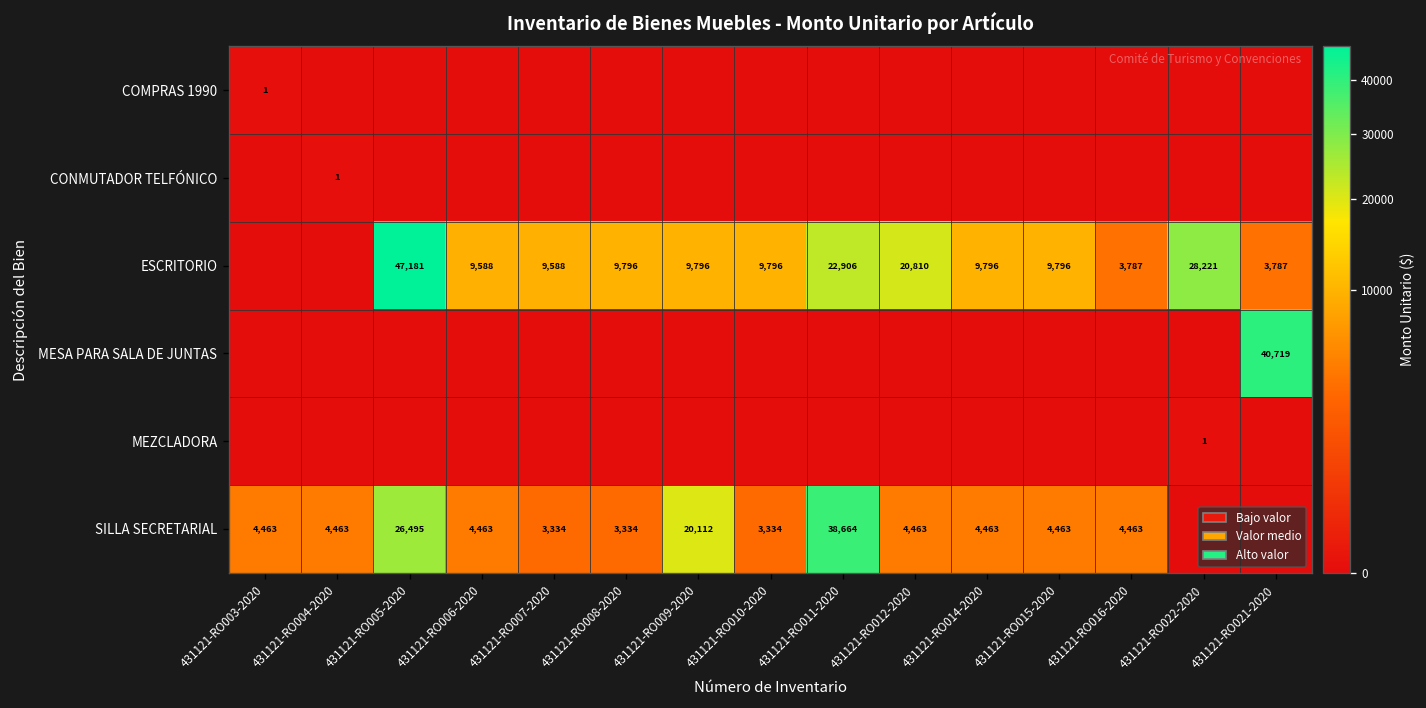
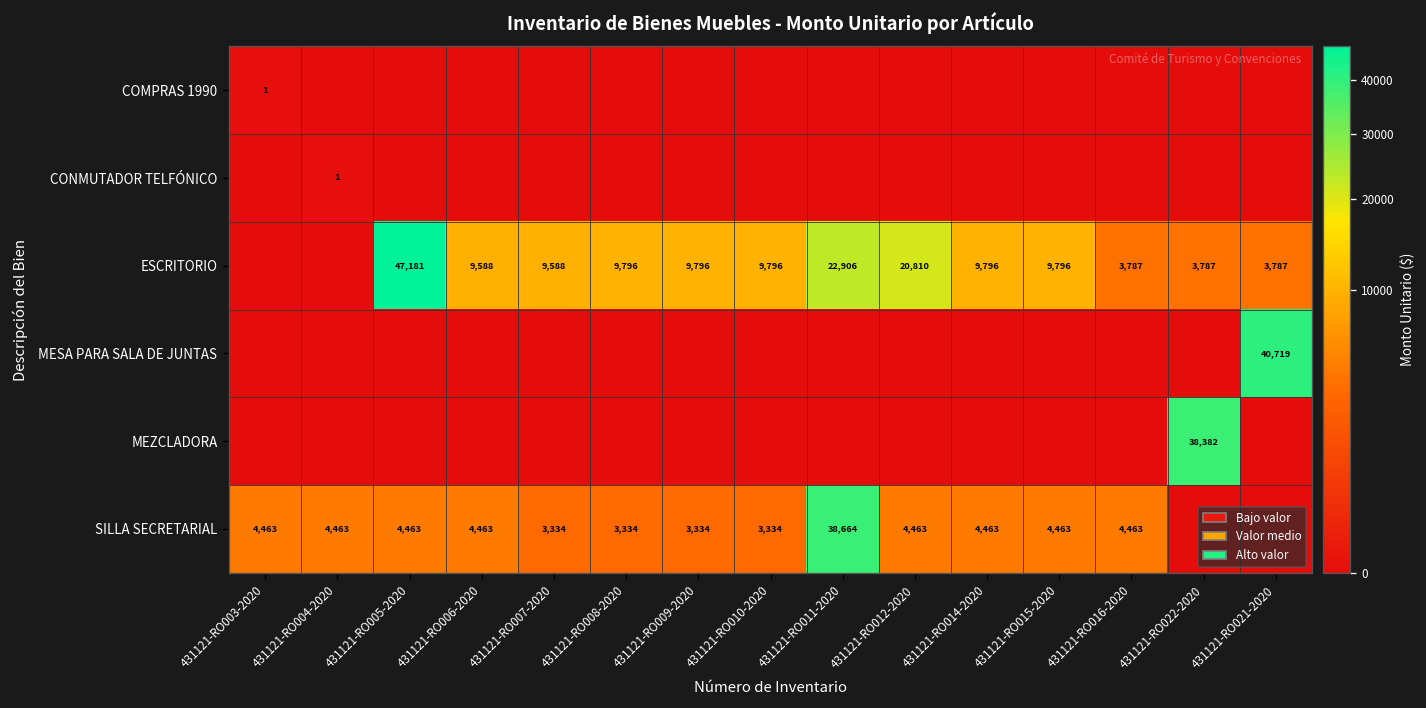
ESCRITORIO, 431121-RO022-2020: 28,221 -> 3,787
MEZCLADORA, 431121-RO022-2020: 1 -> 38,382
SILLA SECRETARIAL, 431121-RO005-2020: 26,495 -> 4,463
SILLA SECRETARIAL, 431121-RO009-2020: 20,112 -> 3,334
